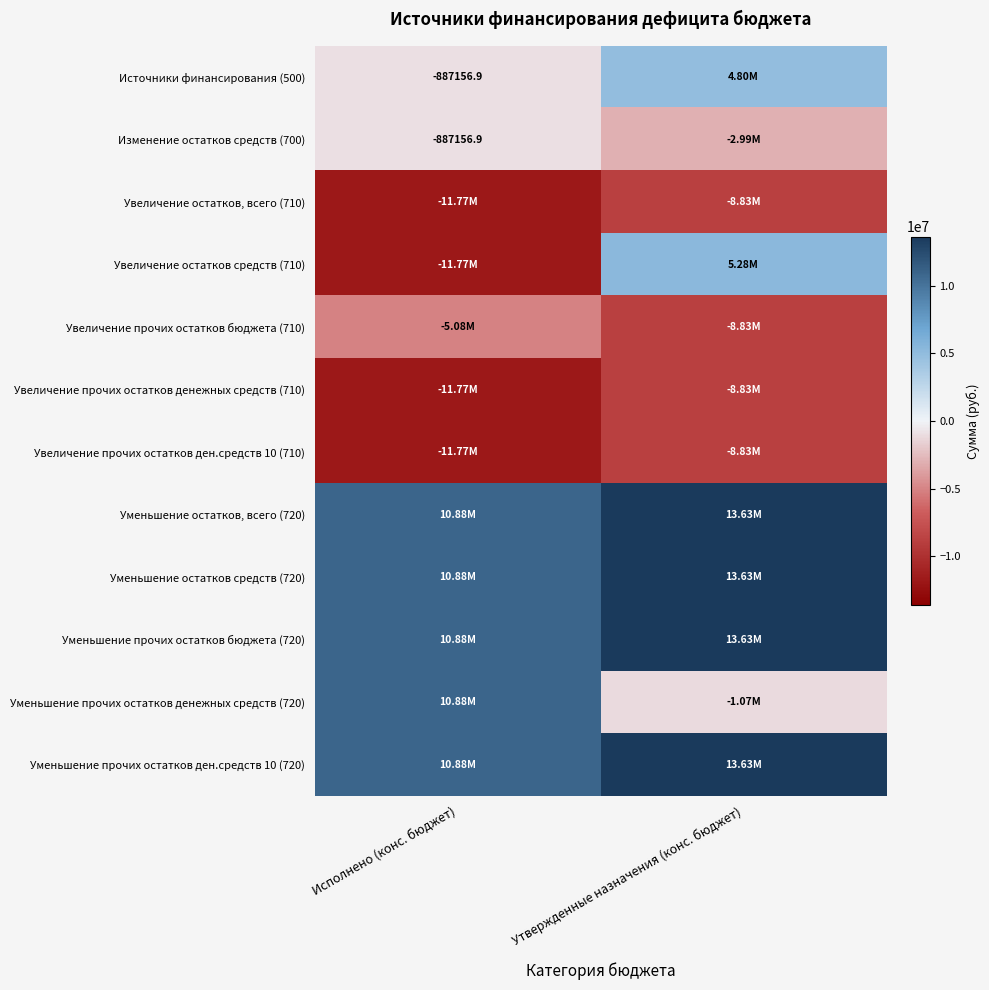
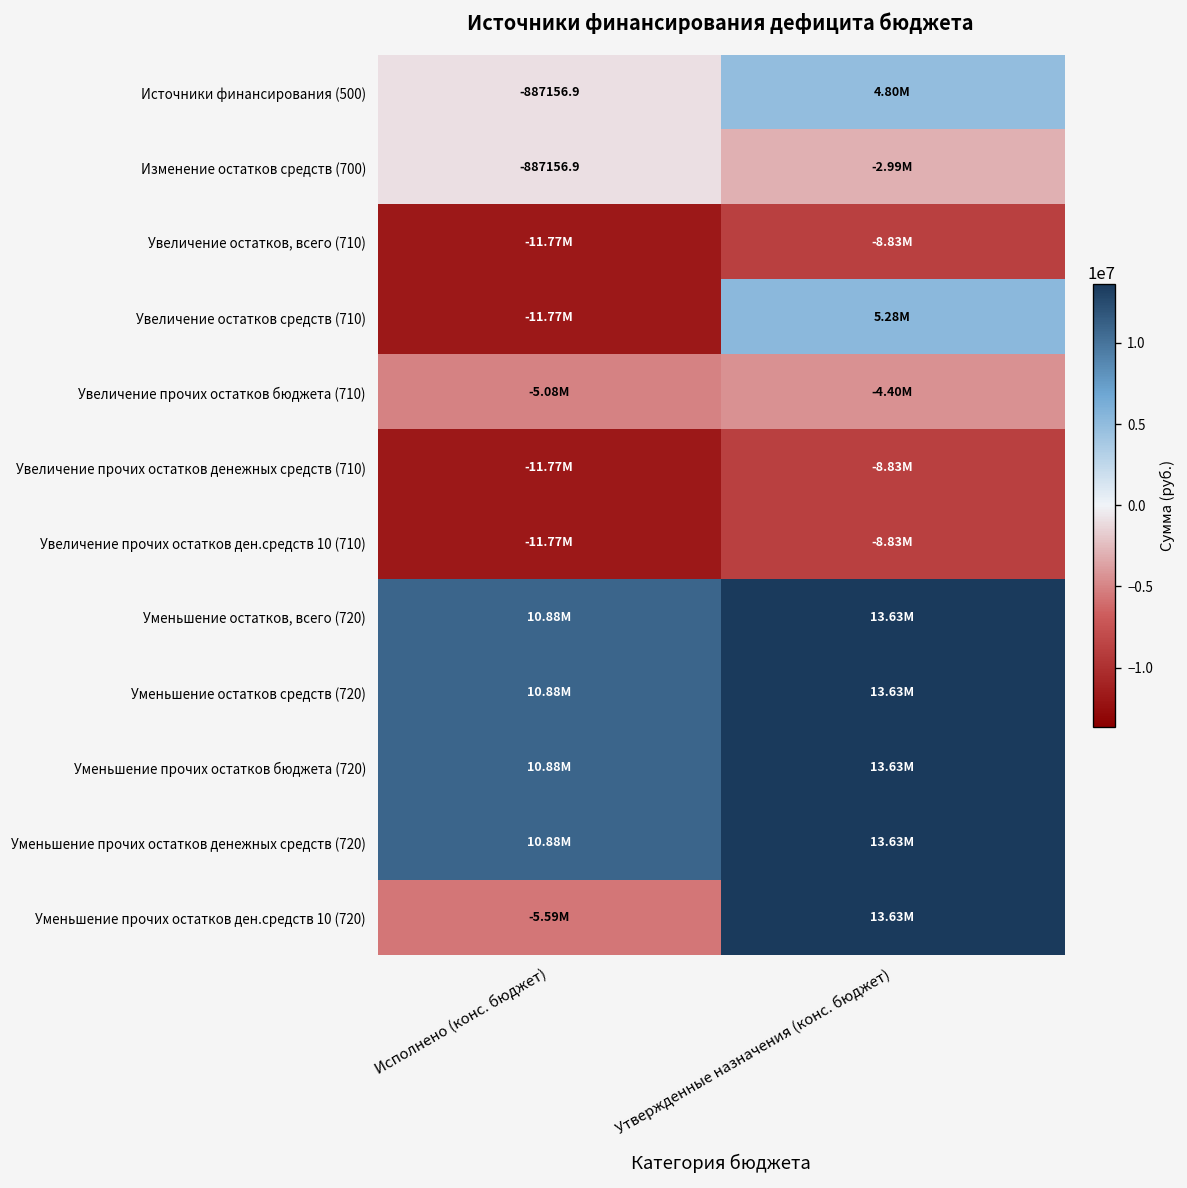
Увеличение прочих остатков бюджета (710), Утвержденные назначения (конс. бюджет): -8.83M -> -4.40M
Уменьшение прочих остатков денежных средств (720), Утвержденные назначения (конс. бюджет): -1.07M -> 13.63M
Уменьшение прочих остатков ден.средств 10 (720), Исполнено (конс. бюджет): 10.88M -> -5.59M
